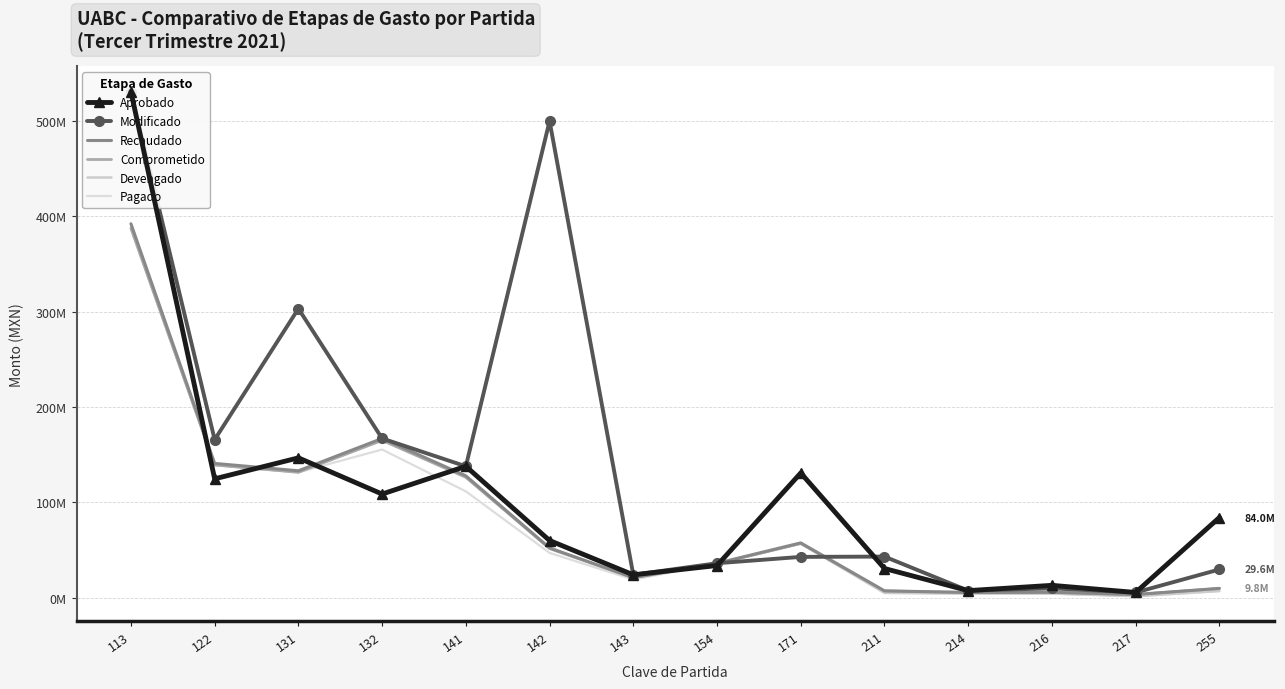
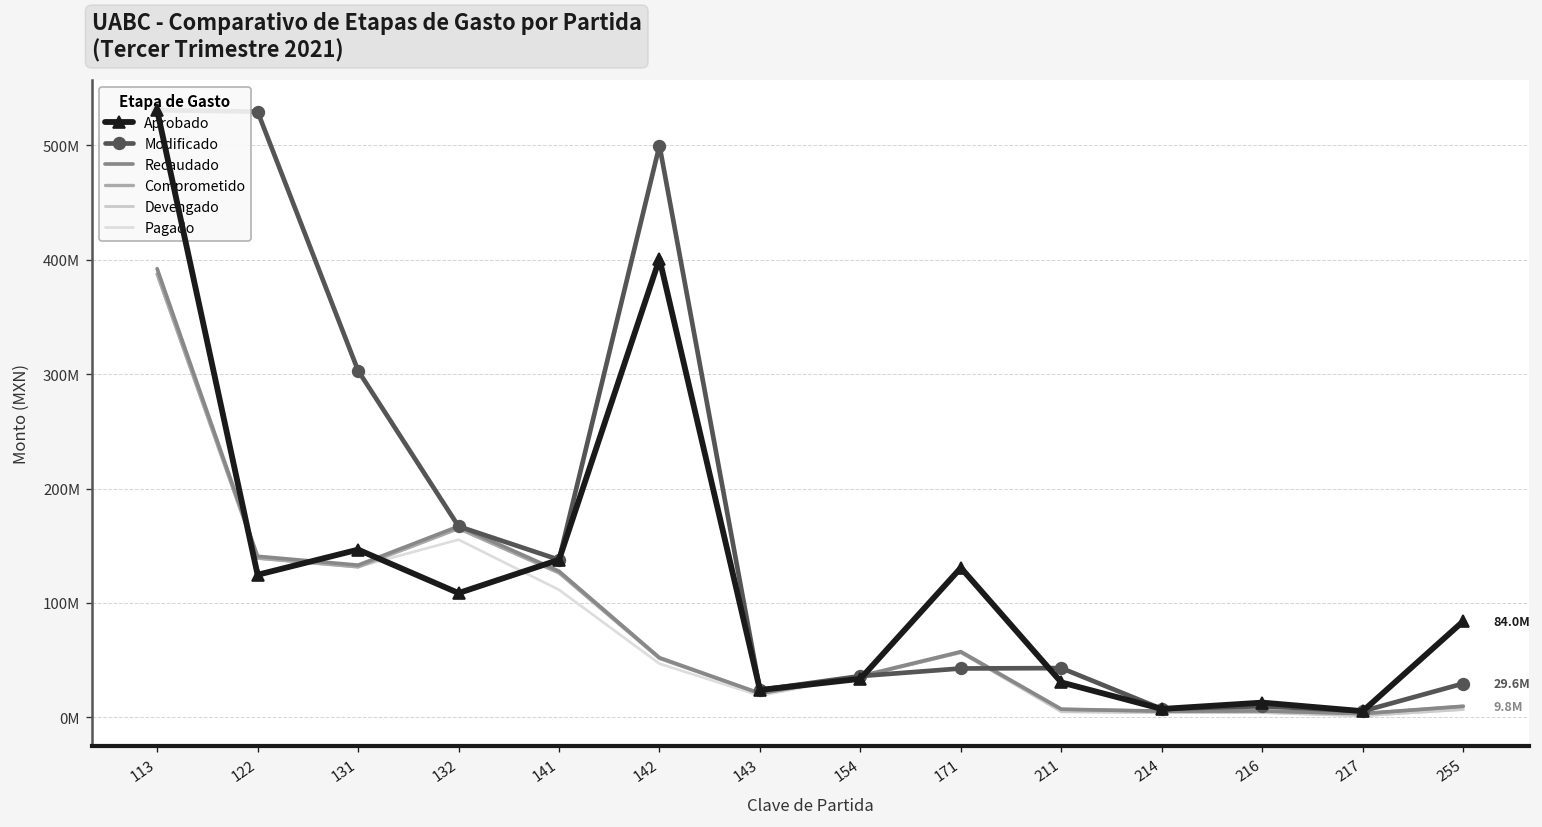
Modificado, 122: 170000000 -> 530000000
Aprobado, 142: 60000000 -> 400000000
